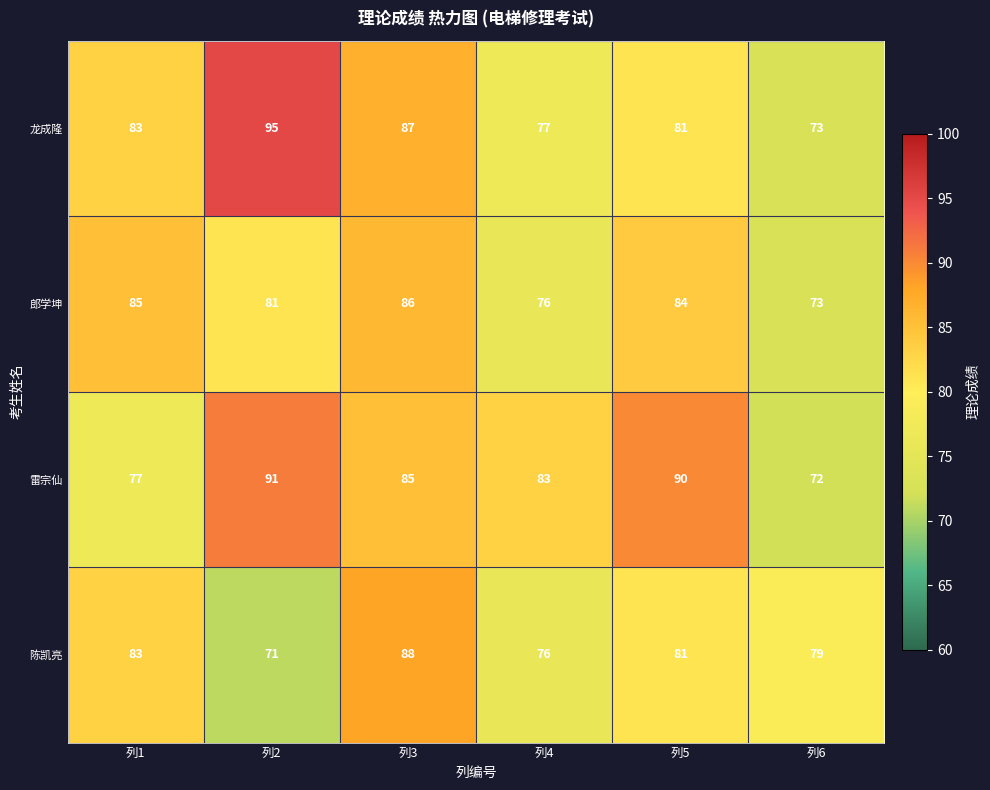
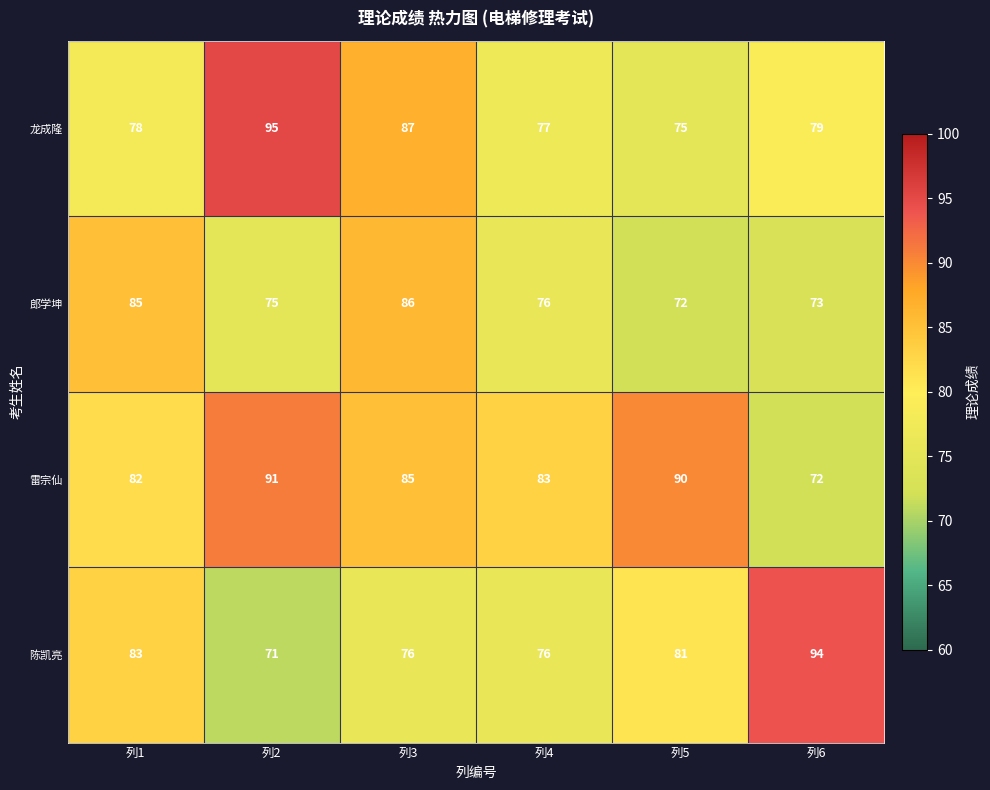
龙成隆, 列1: 83 -> 78
龙成隆, 列5: 81 -> 75
龙成隆, 列6: 73 -> 79
郎学坤, 列2: 81 -> 75
郎学坤, 列5: 84 -> 72
雷宗仙, 列1: 77 -> 82
陈凯亮, 列3: 88 -> 76
陈凯亮, 列6: 79 -> 94
